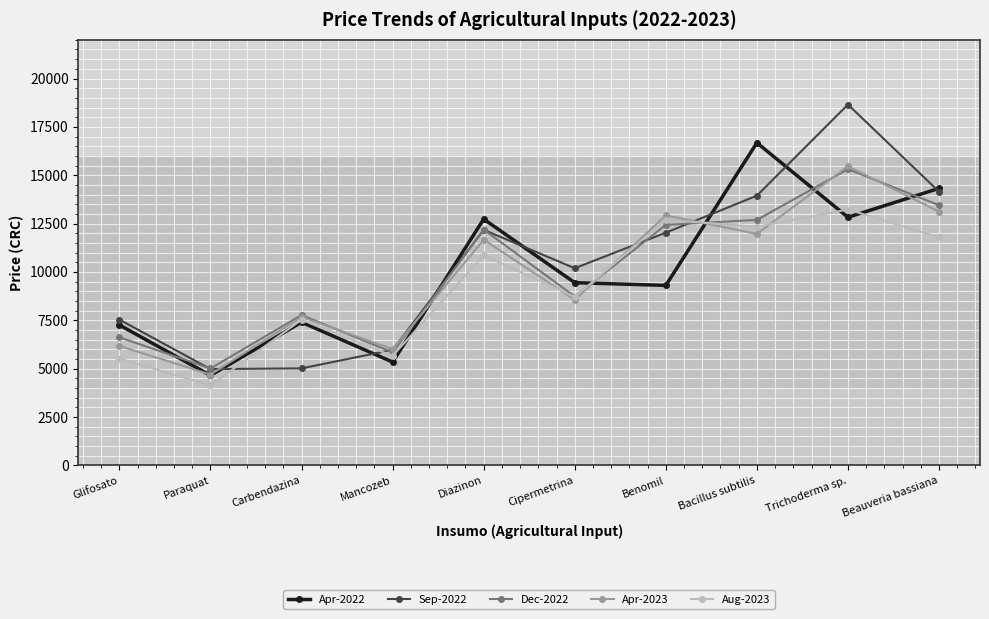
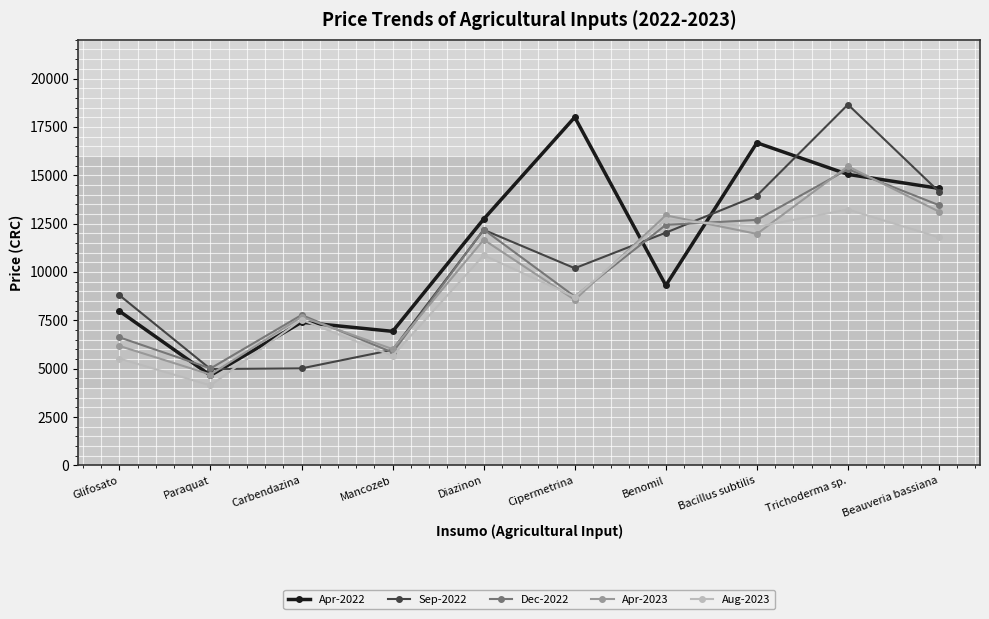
Apr-2022, Glifosato: 7300 -> 8000
Sep-2022, Glifosato: 7500 -> 8800
Apr-2022, Mancozeb: 5300 -> 6900
Apr-2022, Cipermetrina: 9400 -> 18000
Apr-2022, Trichoderma sp.: 12800 -> 15000
